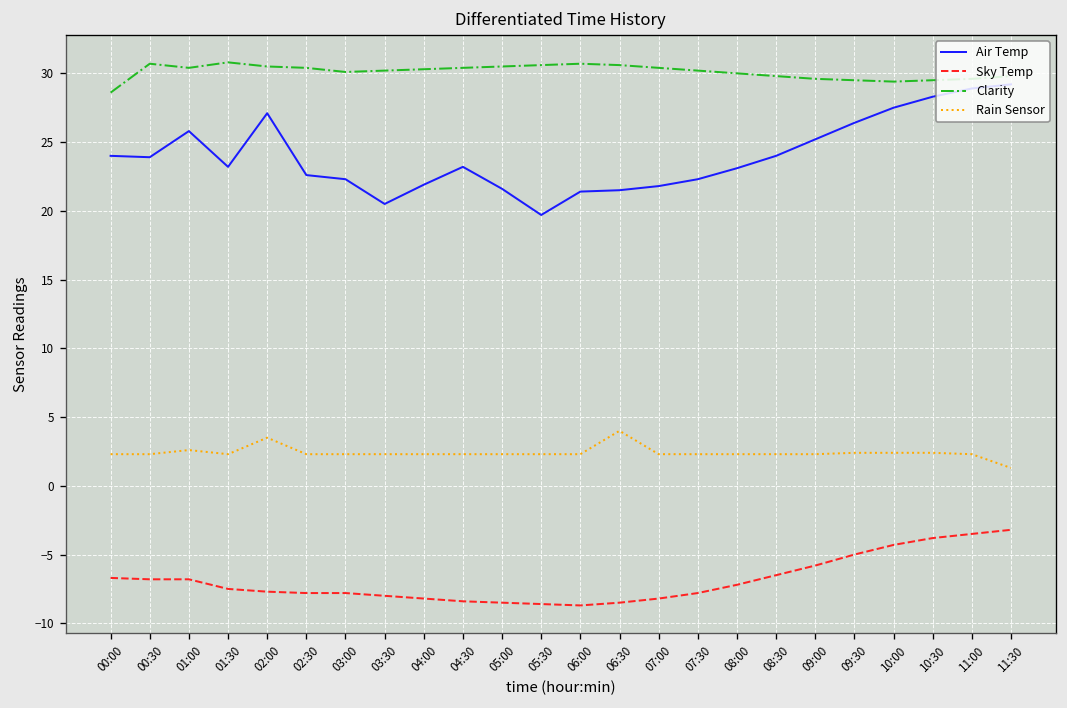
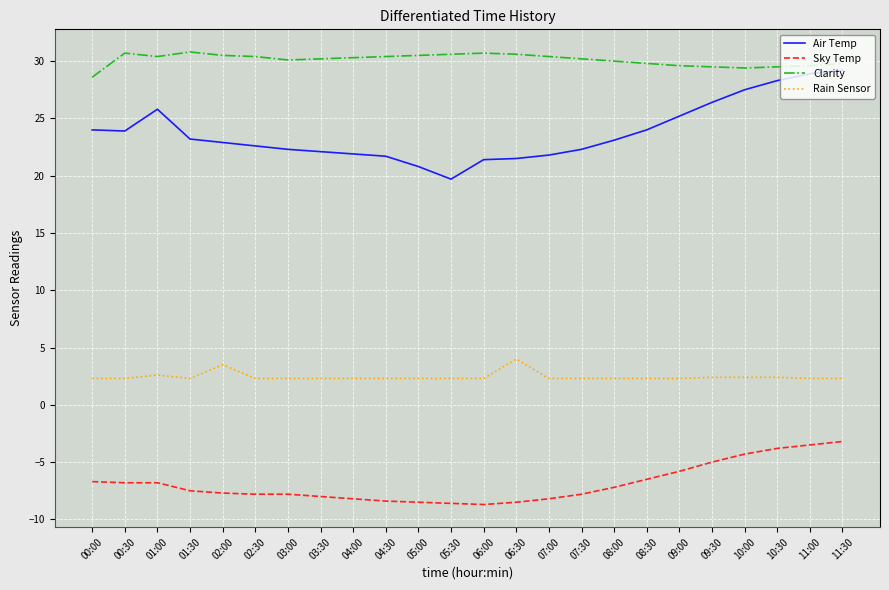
Air Temp, 02:00: 27.1 -> 22.9
Air Temp, 03:30: 20.5 -> 22.1
Air Temp, 04:30: 23.2 -> 21.7
Air Temp, 05:00: 21.6 -> 20.8
Rain Sensor, 11:30: 1.3 -> 2.3
